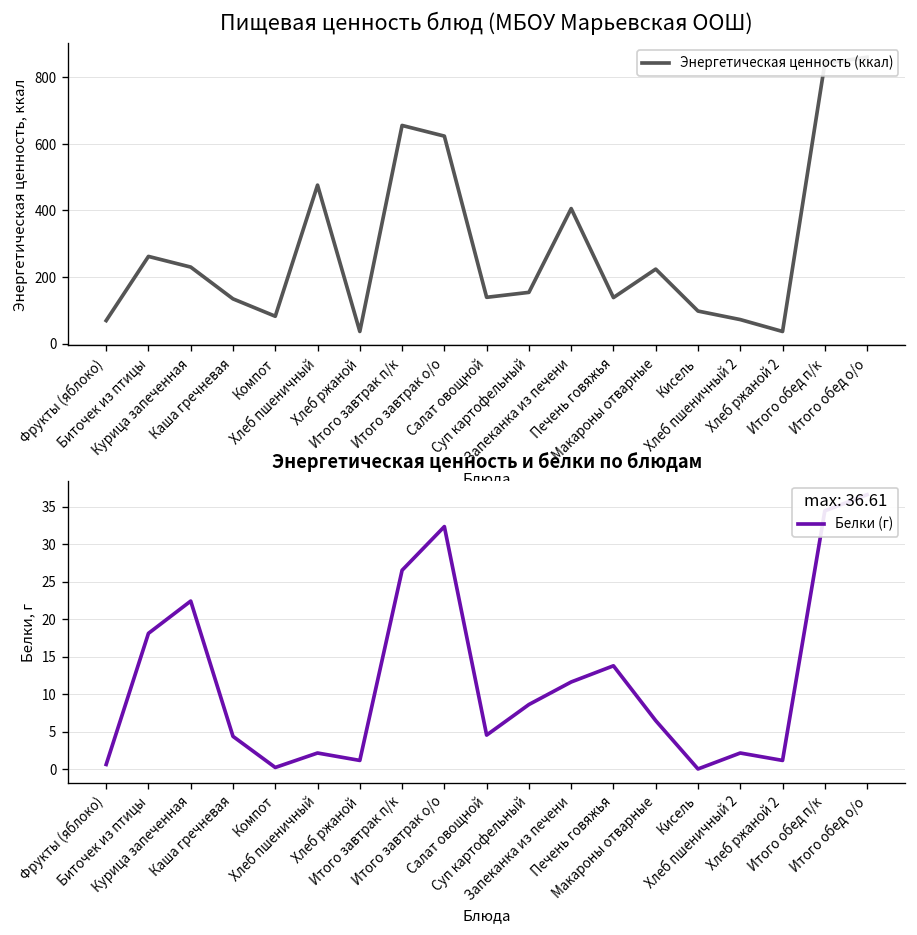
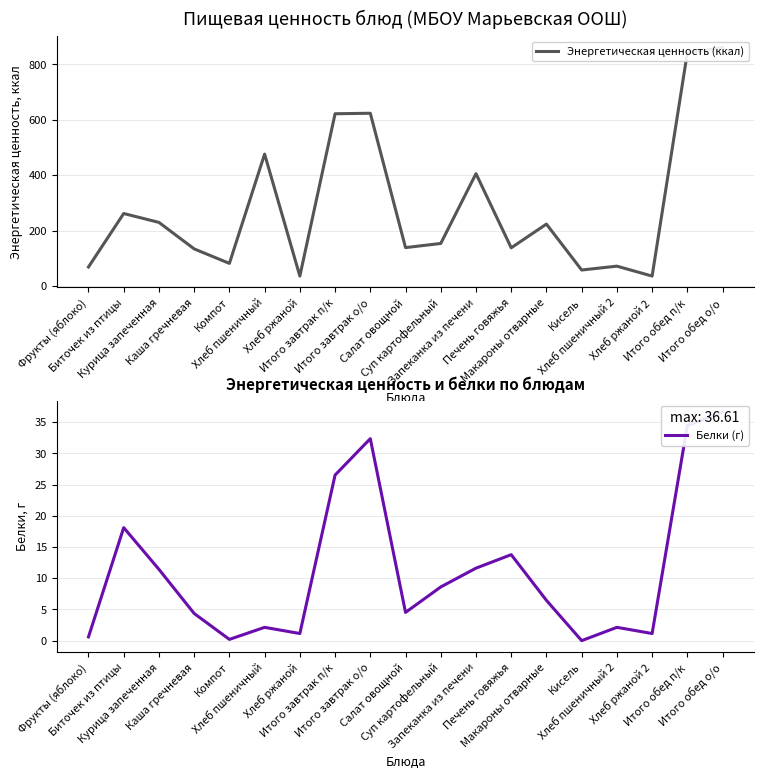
Пищевая ценность блюд (МБОУ Марьевская ООШ), Итого завтрак п/к: 660 -> 620
Пищевая ценность блюд (МБОУ Марьевская ООШ), Кисель: 100 -> 60
Энергетическая ценность и белки по блюдам, Курица запеченная: 22 -> 11
